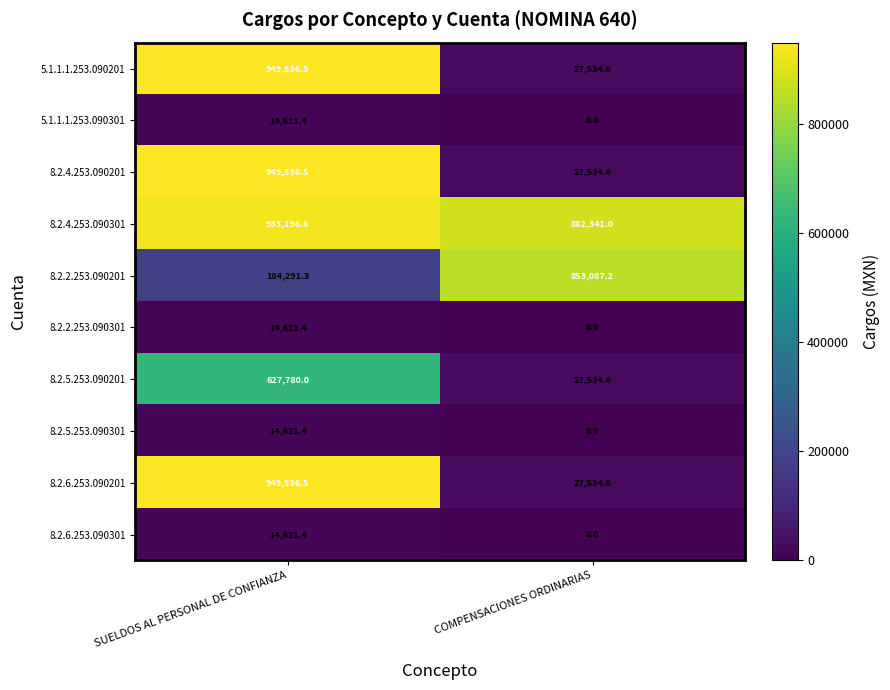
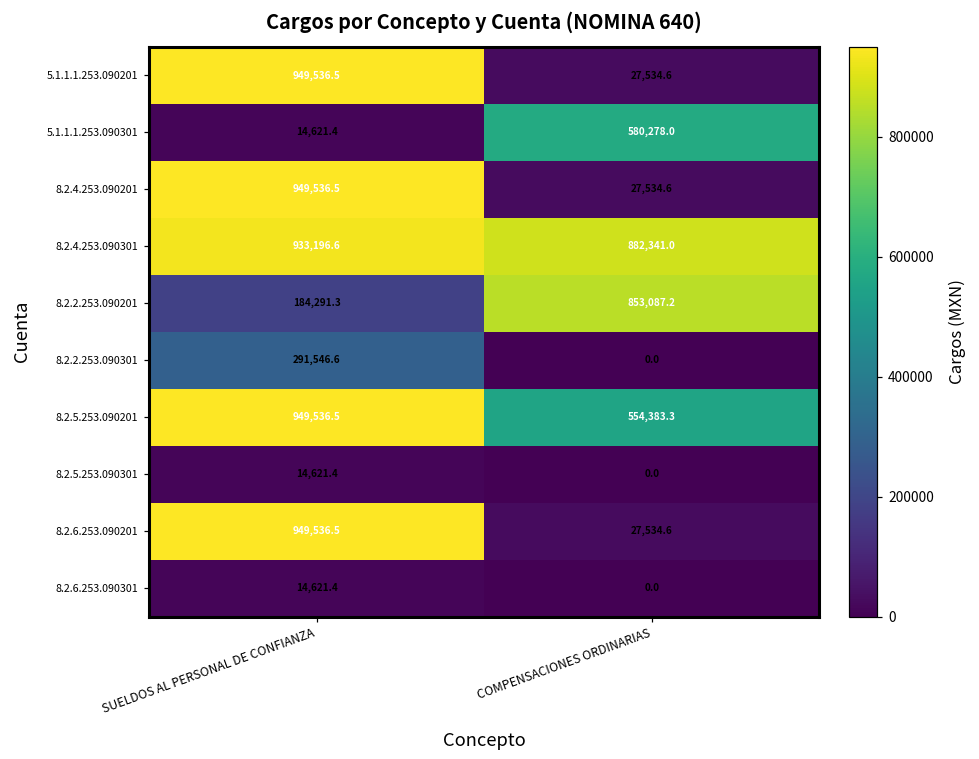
5.1.1.1.253.090301, COMPENSACIONES ORDINARIAS: 0.0 -> 580,278.0
8.2.2.253.090301, SUELDOS AL PERSONAL DE CONFIANZA: 14,621.4 -> 291,546.6
8.2.5.253.090201, SUELDOS AL PERSONAL DE CONFIANZA: 627,780.0 -> 949,536.5
8.2.5.253.090201, COMPENSACIONES ORDINARIAS: 27,534.6 -> 554,383.3
